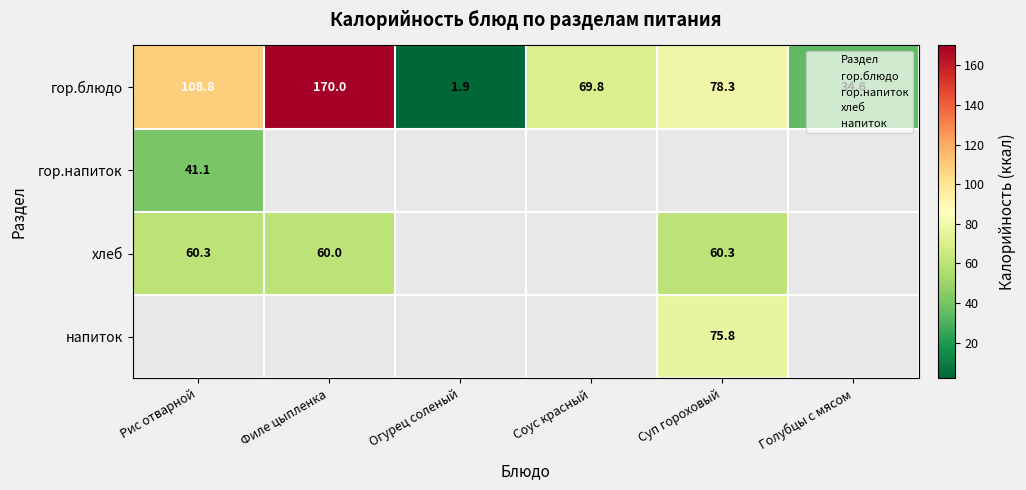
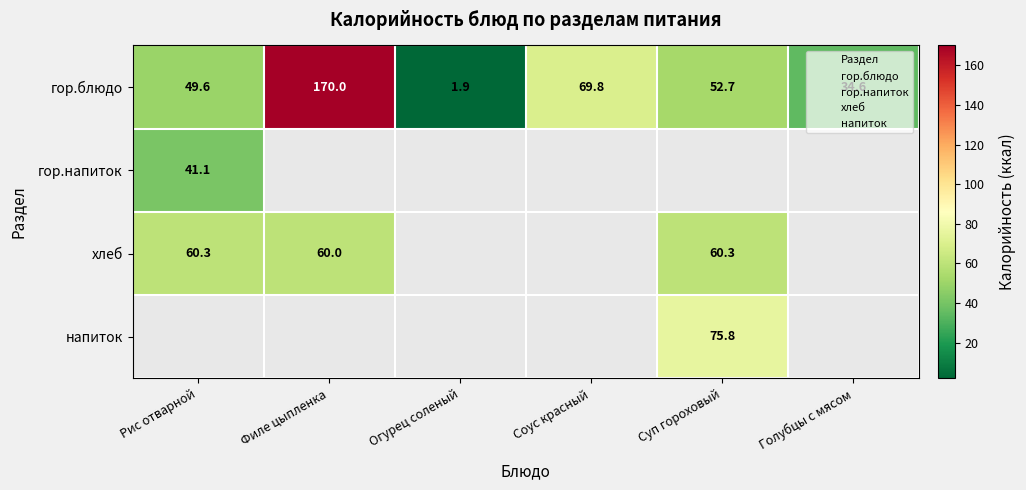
гор.блюдо, Рис отварной: 108.8 -> 49.6
гор.блюдо, Суп гороховый: 78.3 -> 52.7
